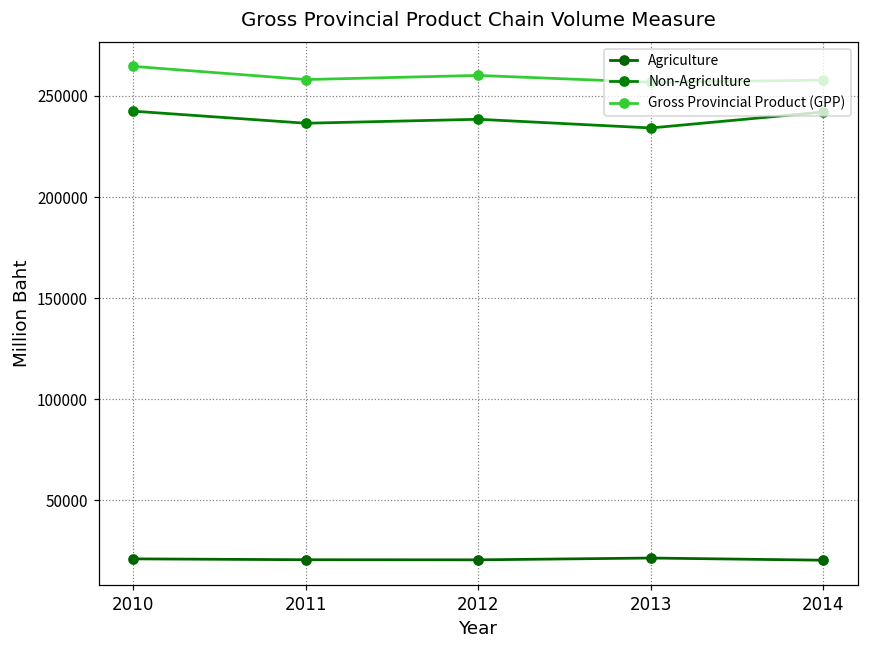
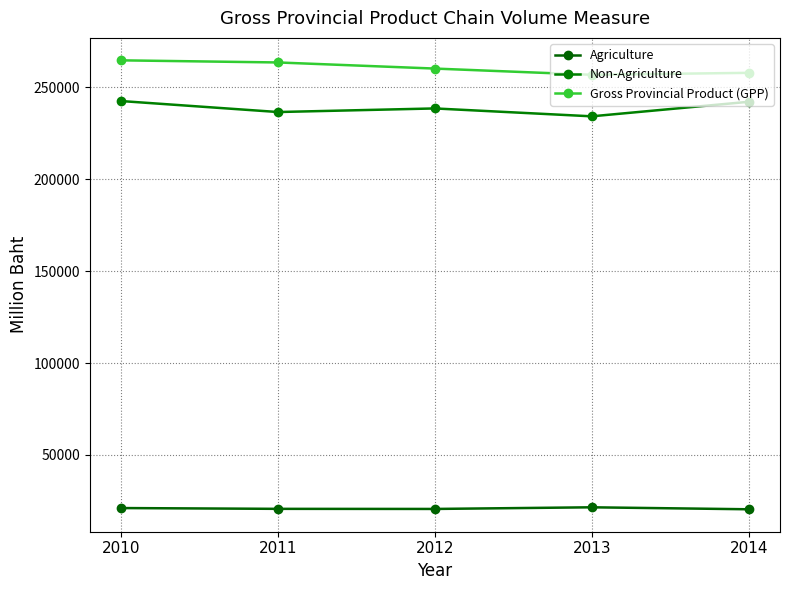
Gross Provincial Product (GPP), 2011: 258000 -> 263000
